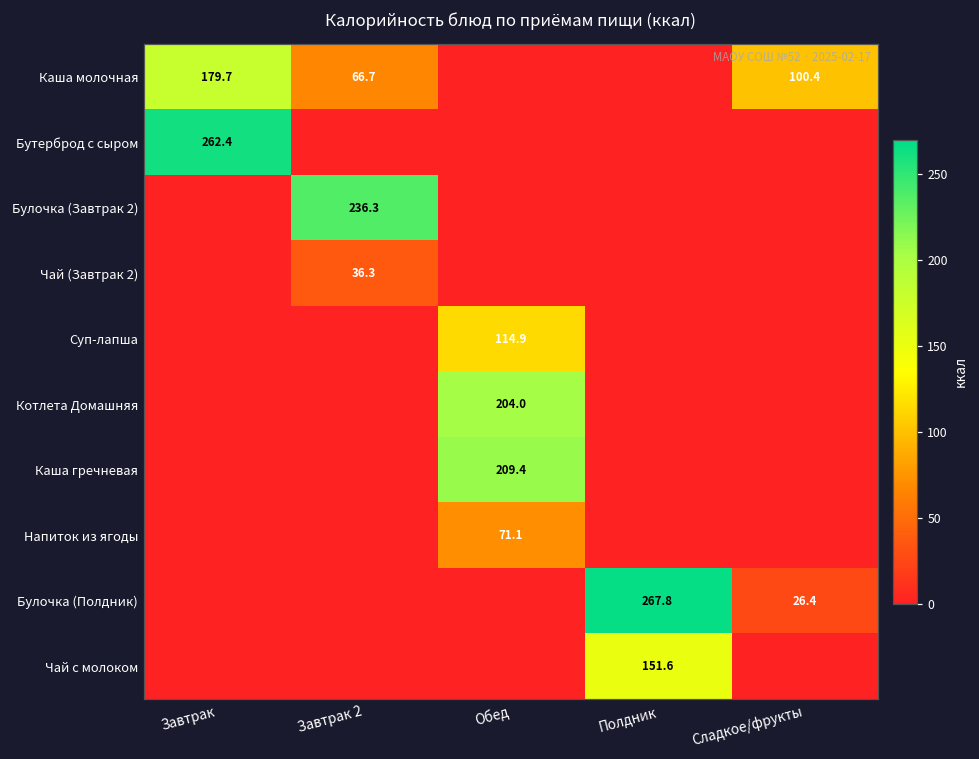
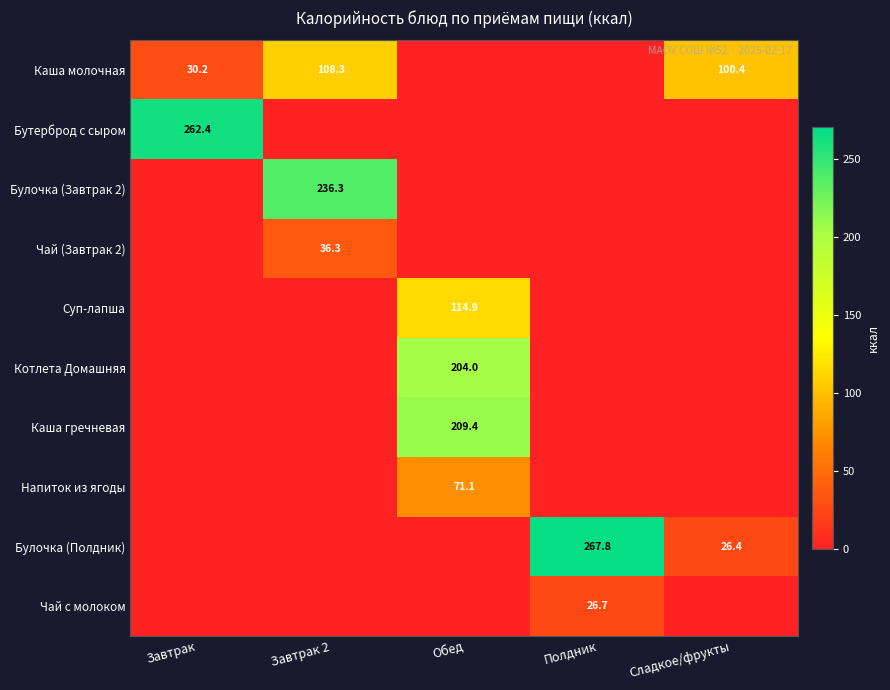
Каша молочная, Завтрак: 179.7 -> 30.2
Каша молочная, Завтрак 2: 66.7 -> 108.3
Чай с молоком, Полдник: 151.6 -> 26.7
